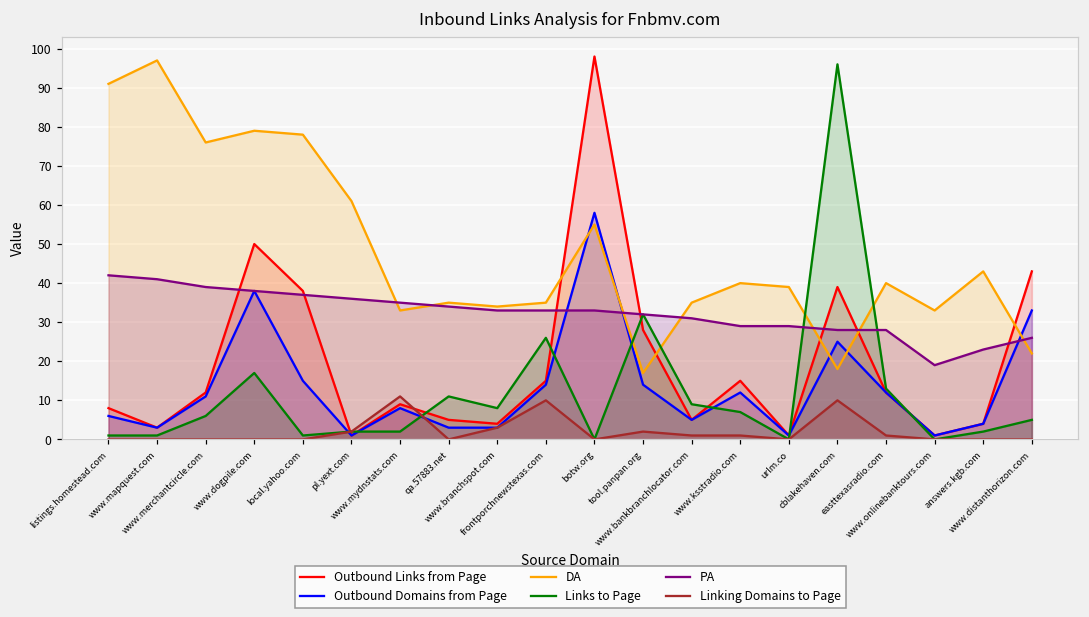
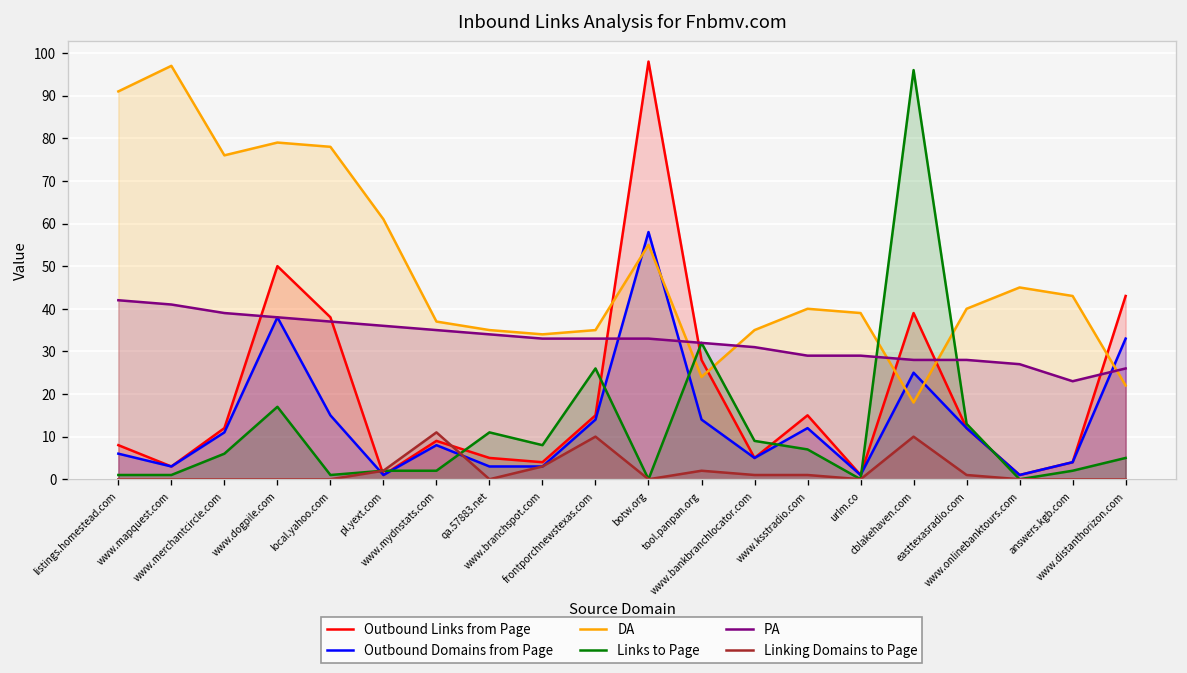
DA, www.mydnstats.com: 33 -> 37
DA, tool.panpan.org: 17 -> 24
DA, www.onlinebanktours.com: 33 -> 45
PA, www.onlinebanktours.com: 19 -> 27
